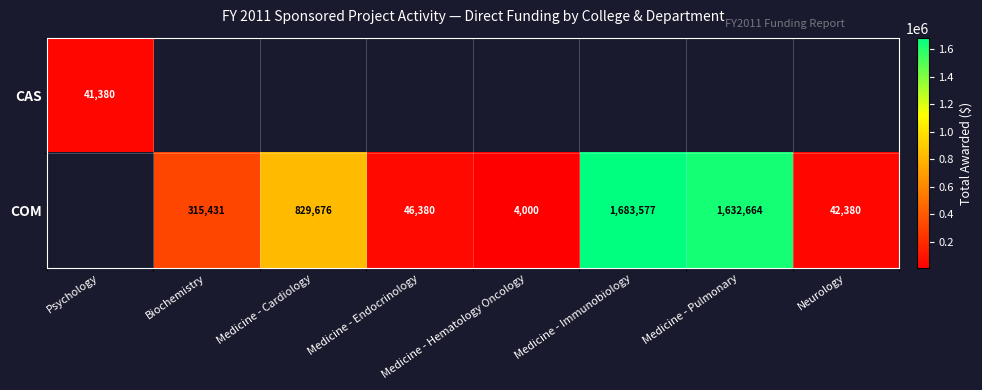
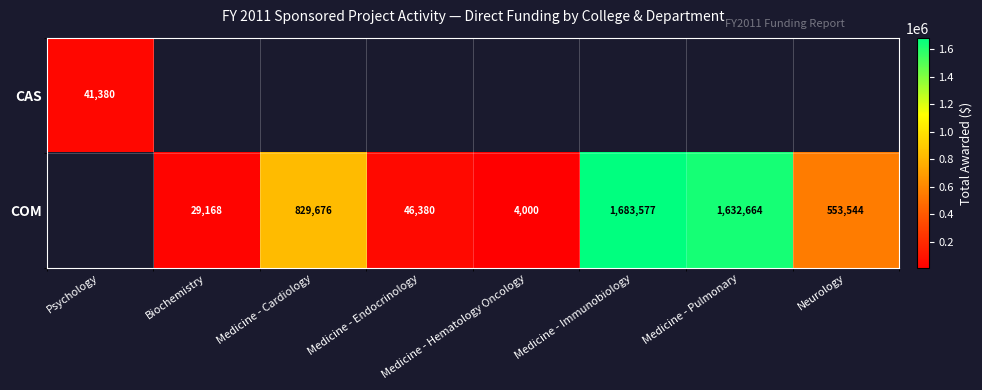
COM, Biochemistry: 315,431 -> 29,168
COM, Neurology: 42,380 -> 553,544
